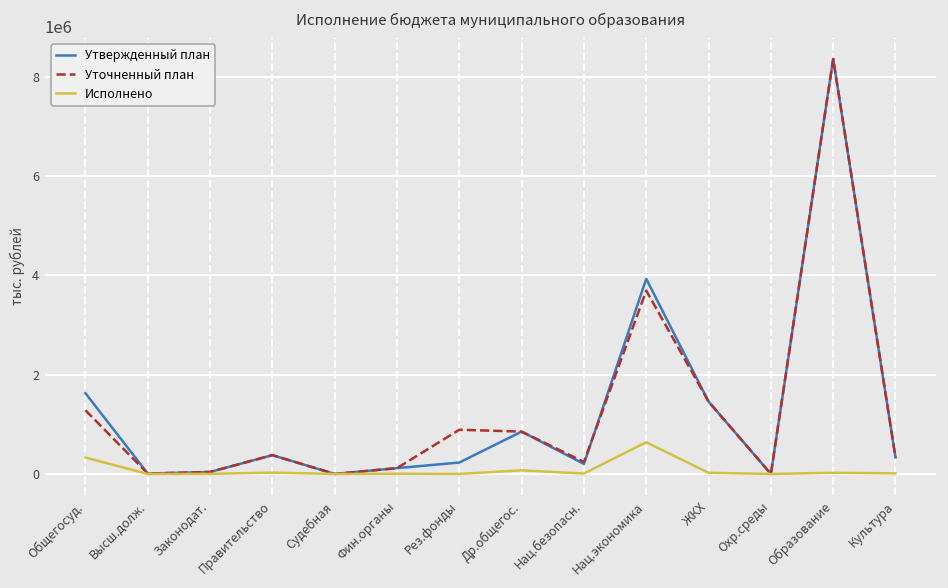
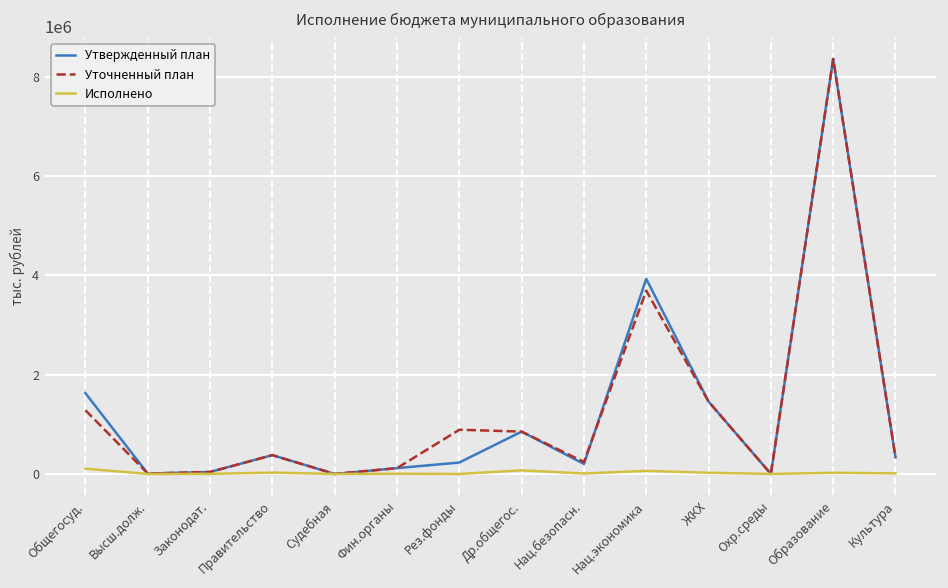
Исполнено, Общегосуд.: 300000 -> 100000
Исполнено, Нац.экономика: 600000 -> 100000
